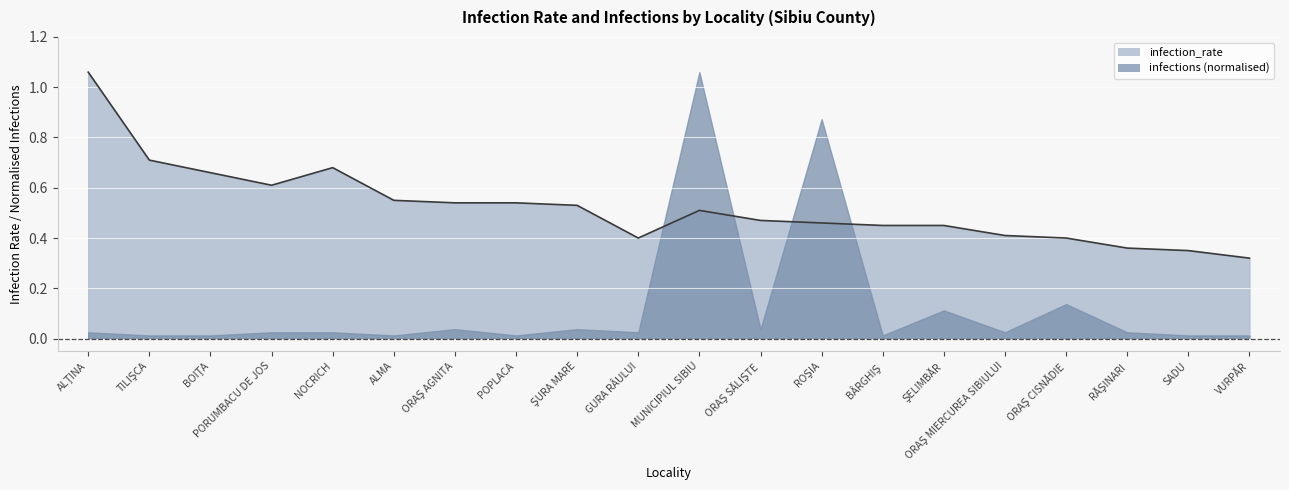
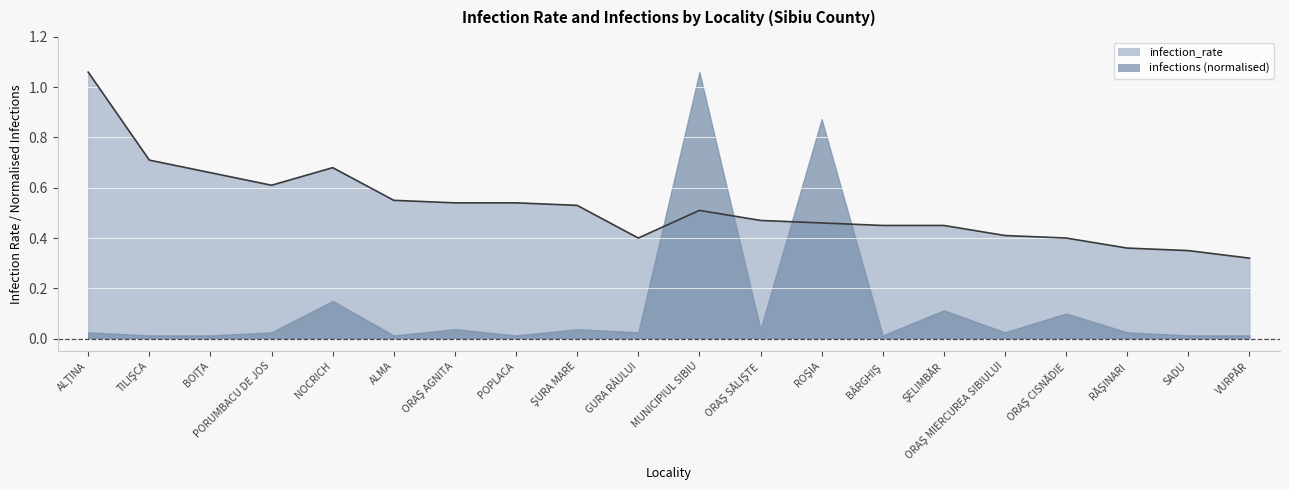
infections (normalised), NOCRICH: 0.02 -> 0.15
infections (normalised), ORAŞ CISNĂDIE: 0.14 -> 0.10
